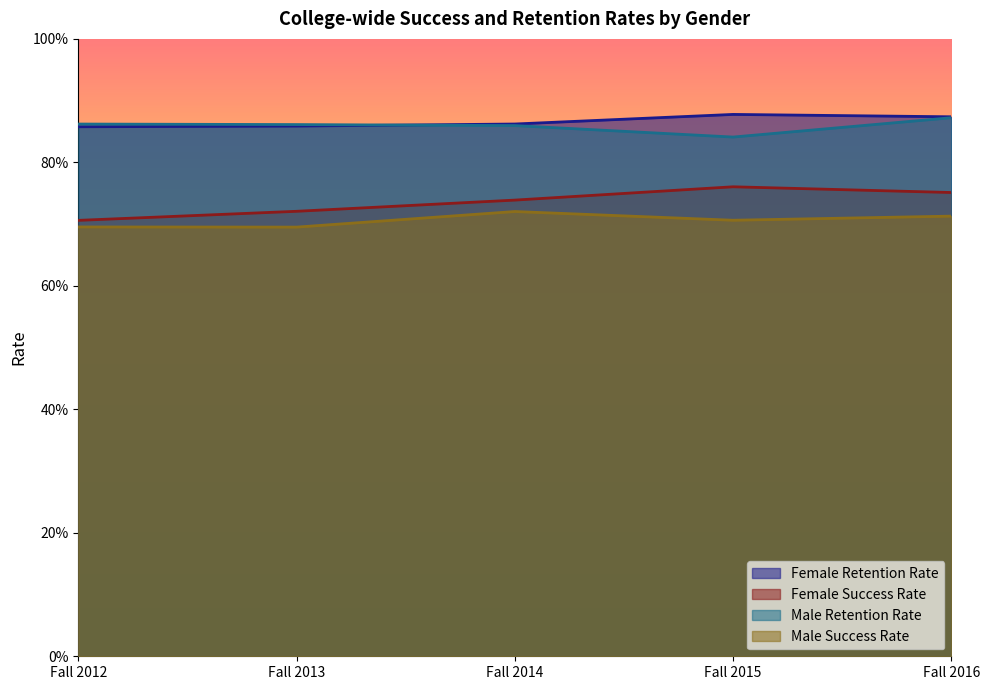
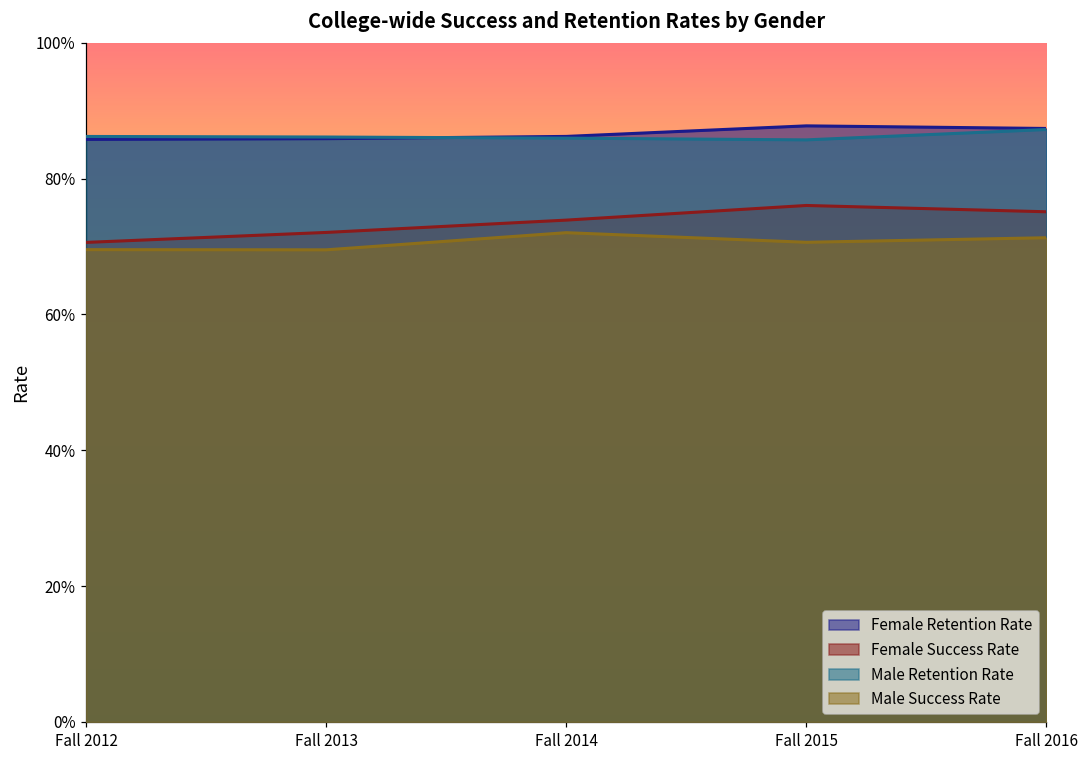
Male Retention Rate, Fall 2015: 84% -> 86%
